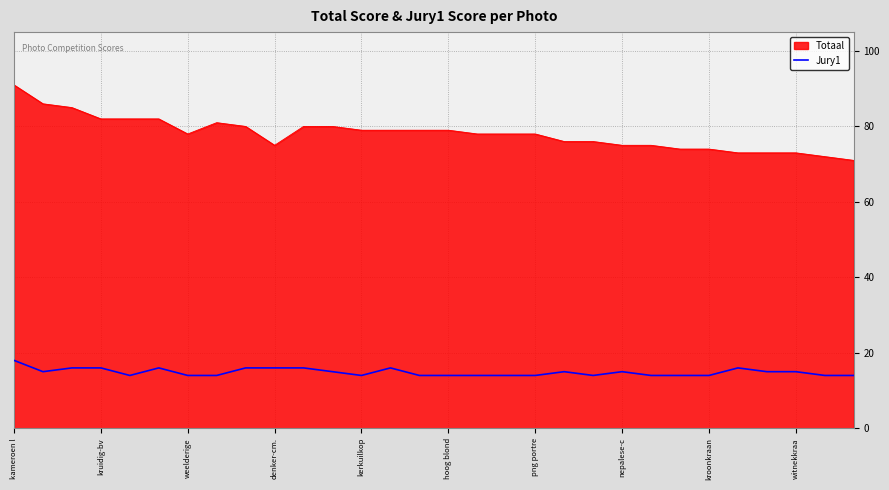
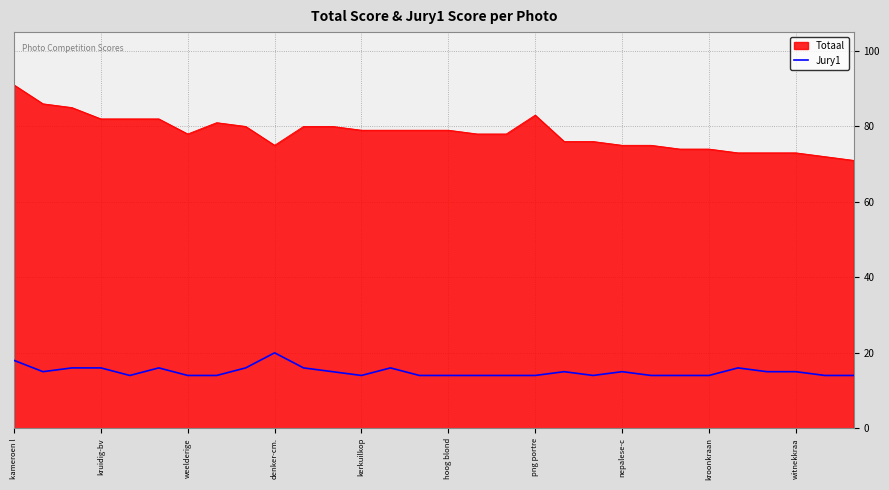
Jury1, denker-cm.: 16 -> 20
Totaal, png portre: 78 -> 83
